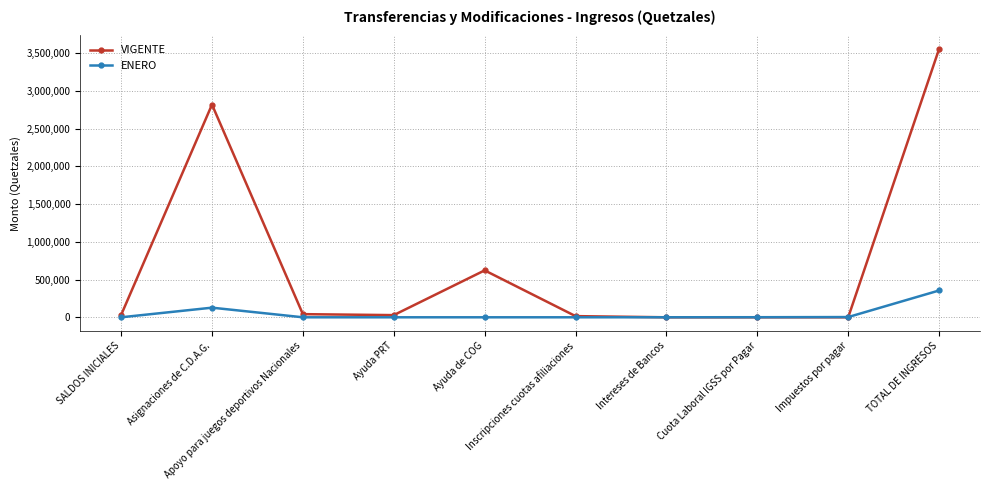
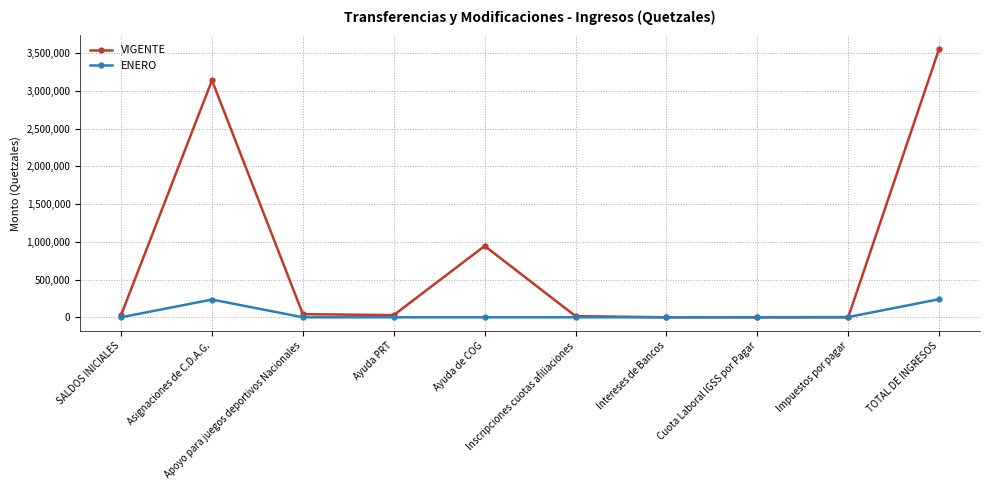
VIGENTE, Asignaciones de C.D.A.G.: 2,800,000 -> 3,100,000
ENERO, Asignaciones de C.D.A.G.: 100,000 -> 200,000
VIGENTE, Ayuda de COG: 600,000 -> 900,000
ENERO, TOTAL DE INGRESOS: 400,000 -> 200,000
